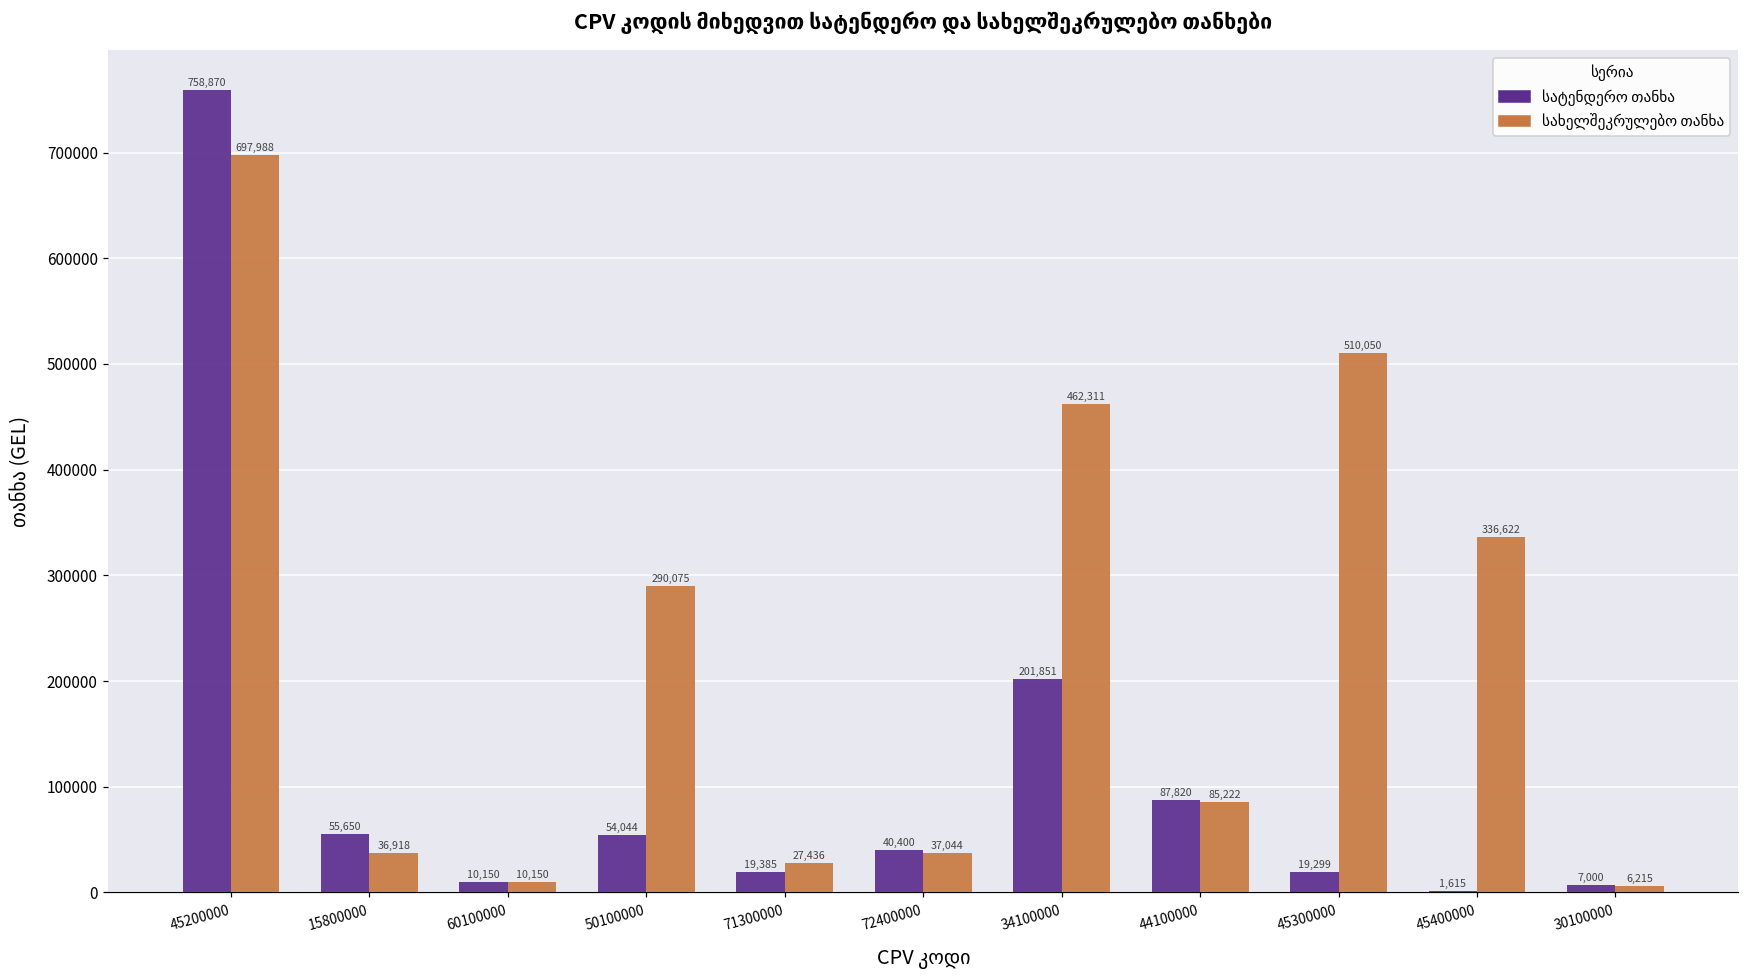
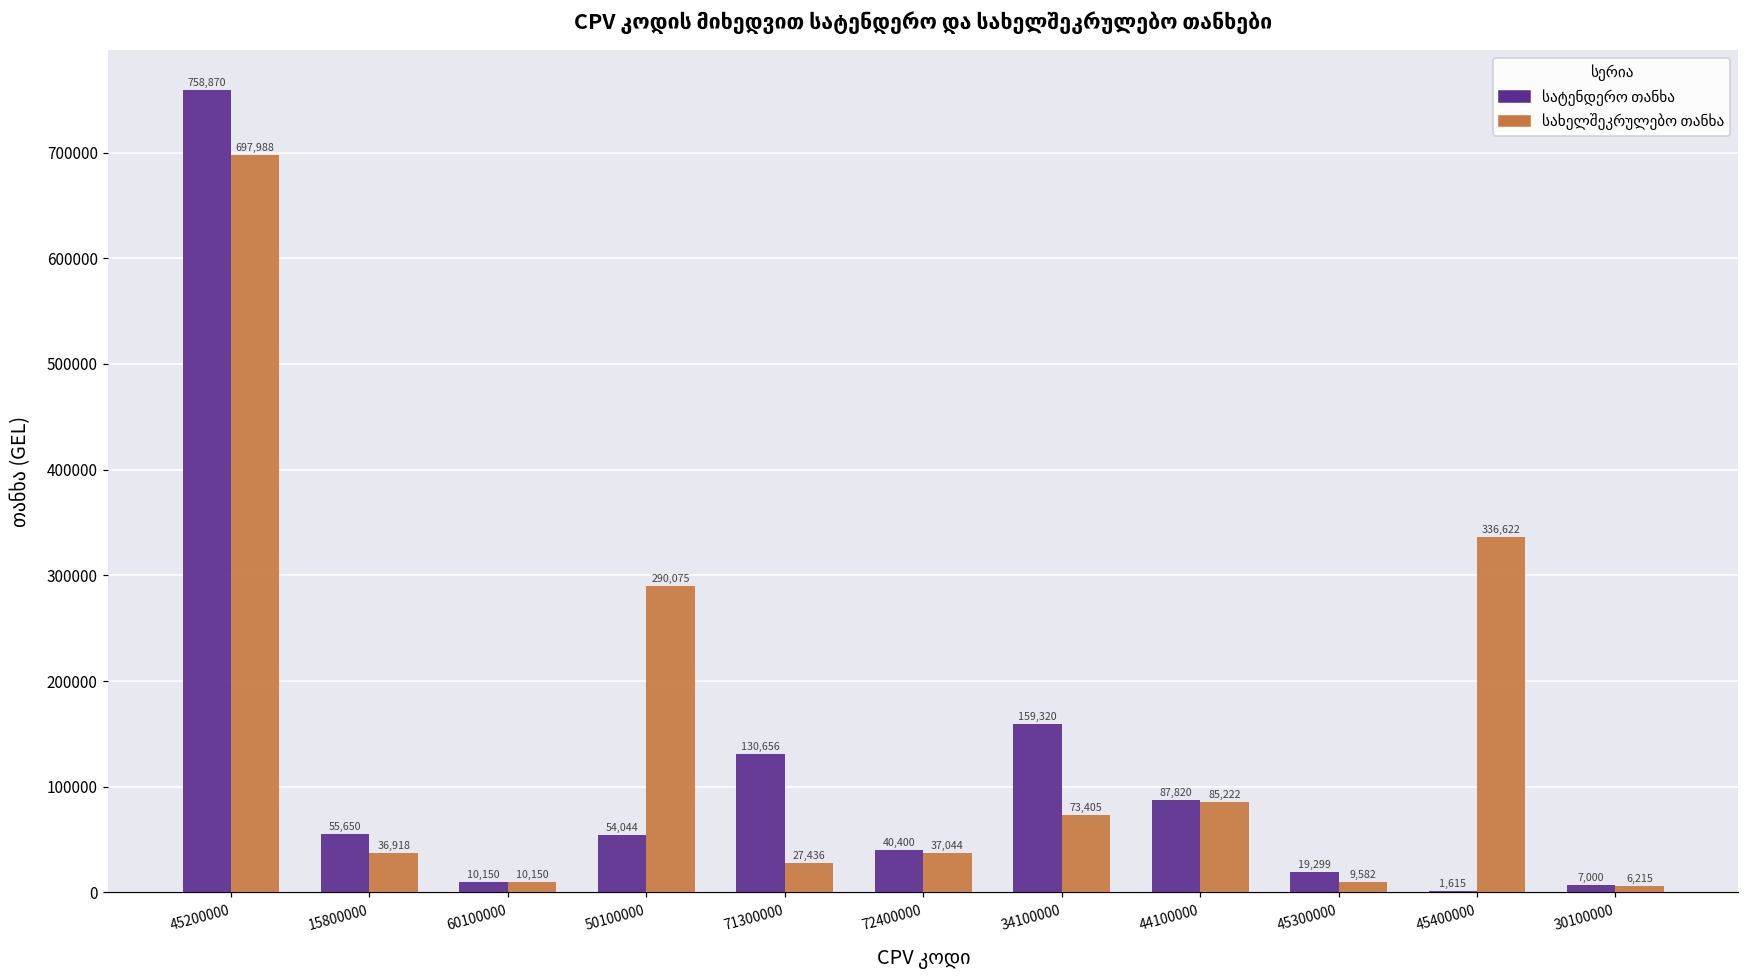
სატენდერო თანხა, 71300000: 19,385 -> 130,656
სატენდერო თანხა, 34100000: 201,851 -> 159,320
სახელშეკრულებო თანხა, 34100000: 462,311 -> 73,405
სახელშეკრულებო თანხა, 45300000: 510,050 -> 9,582
